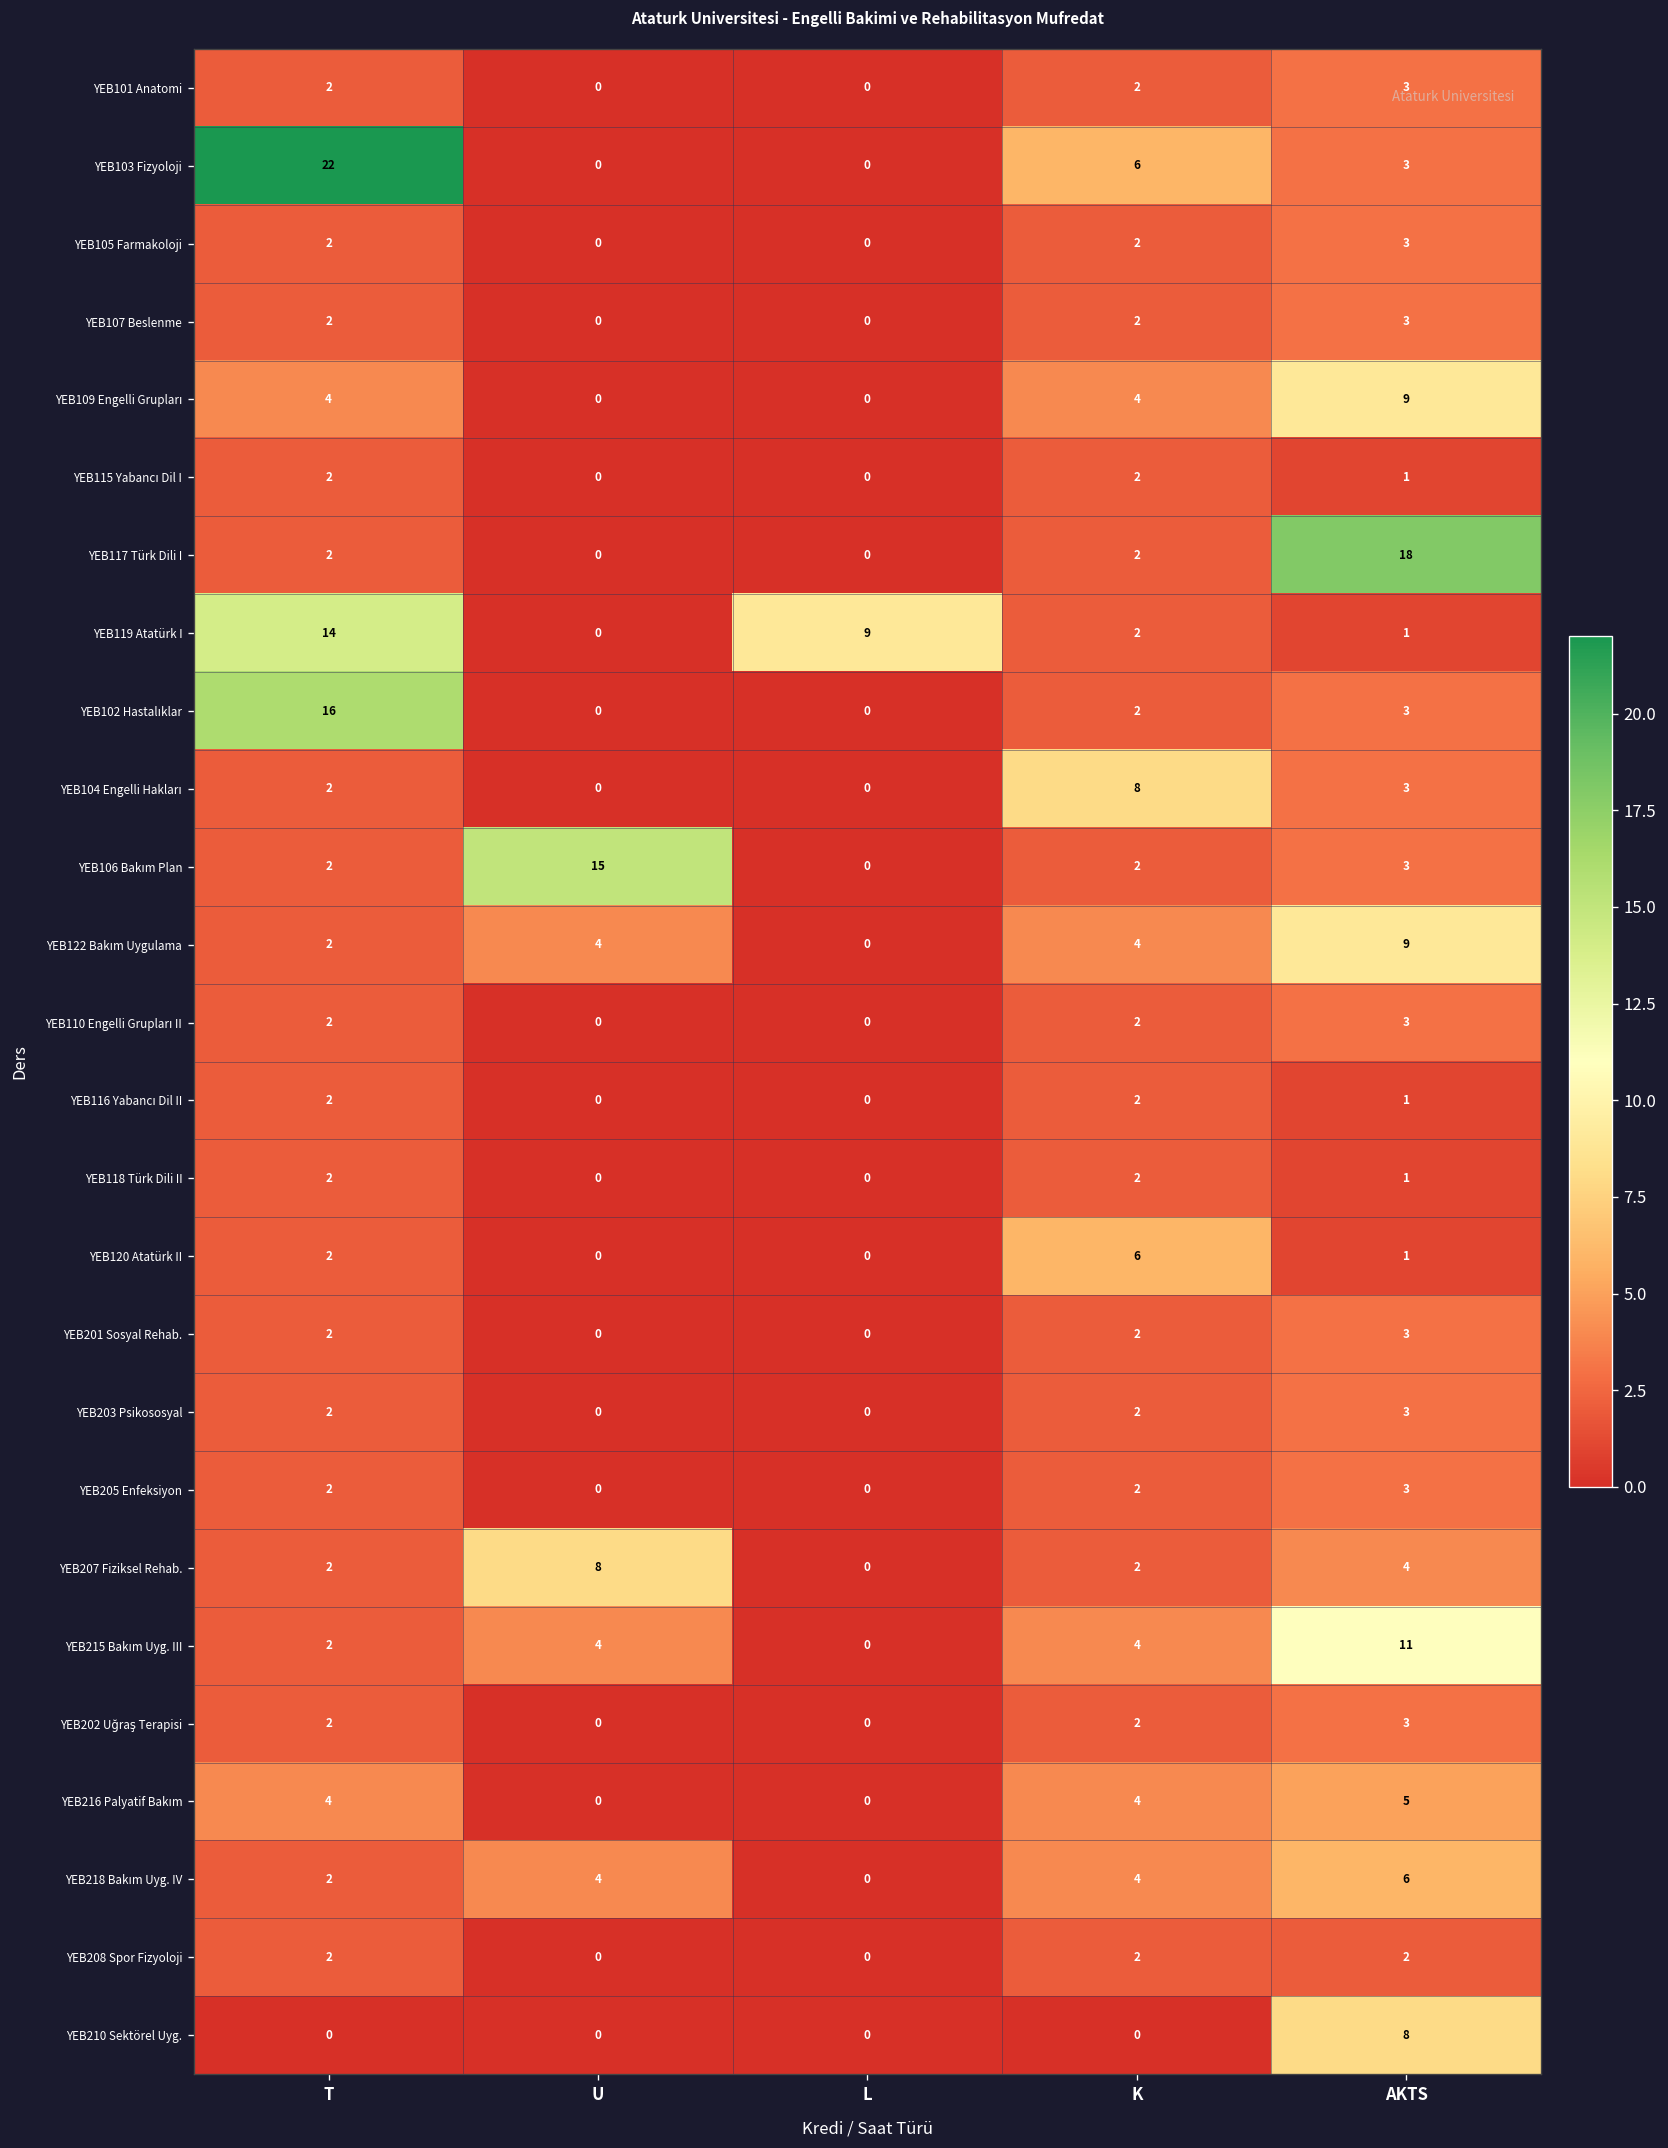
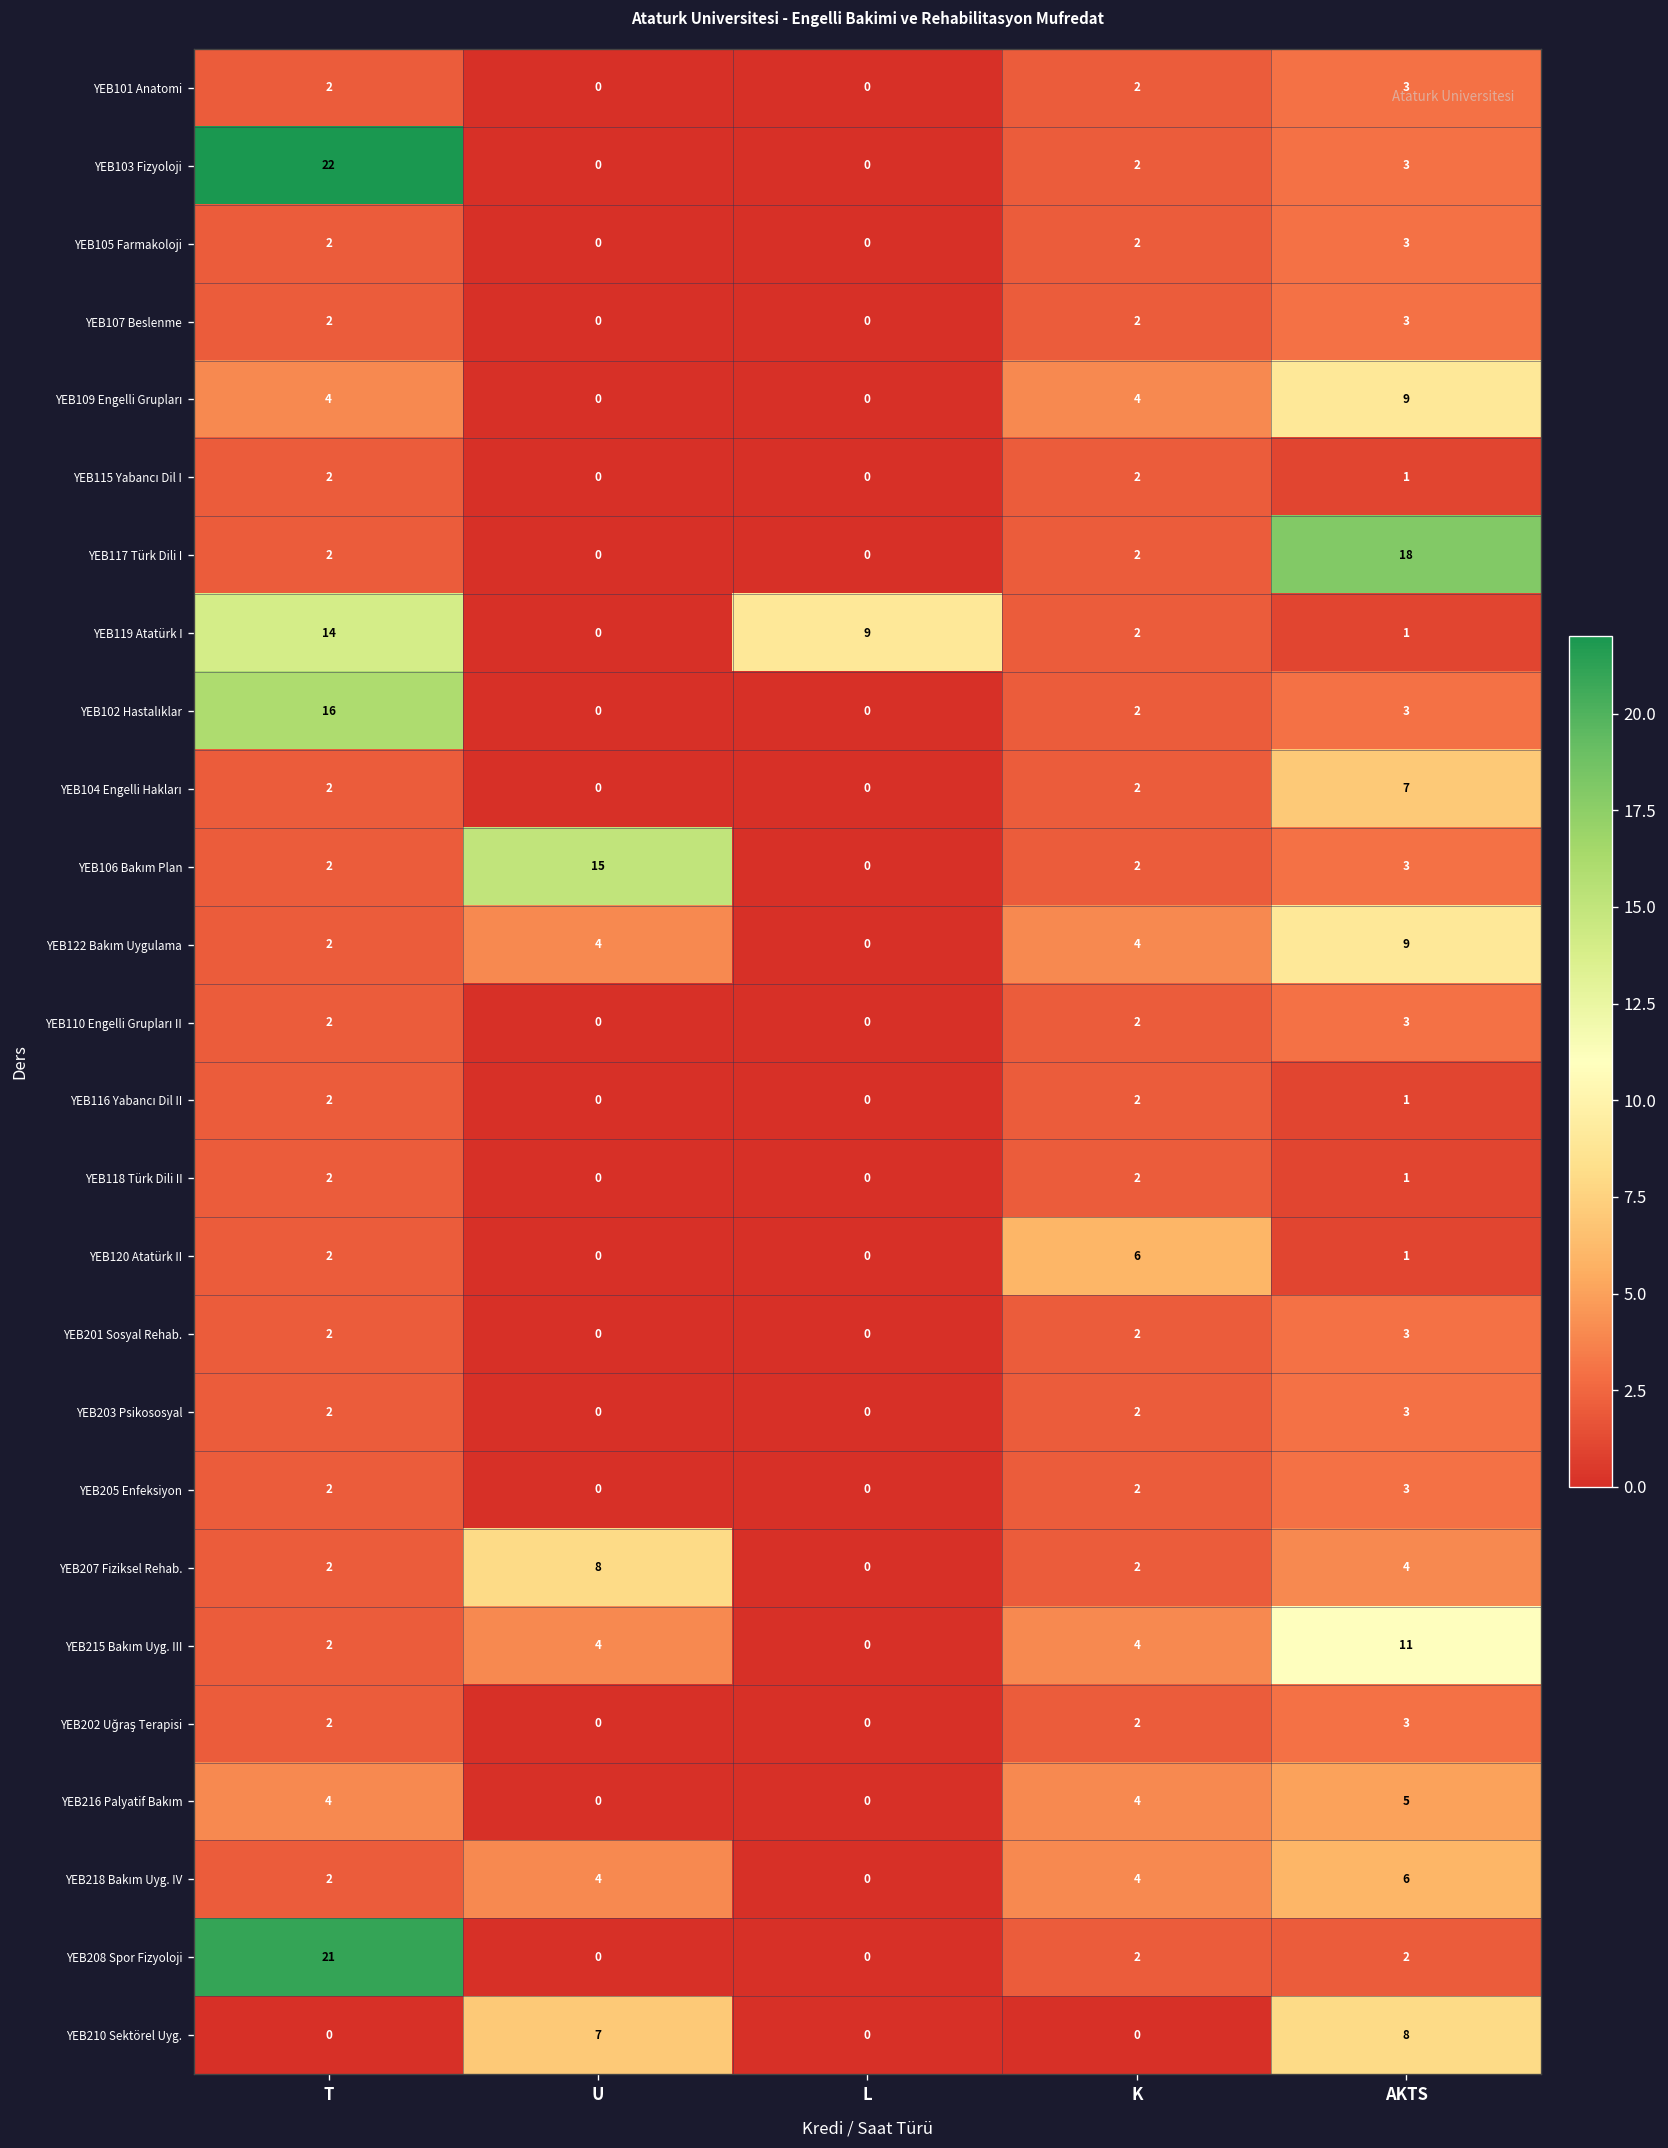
YEB103 Fizyoloji, K: 6 -> 2
YEB104 Engelli Hakları, K: 8 -> 2
YEB104 Engelli Hakları, AKTS: 3 -> 7
YEB208 Spor Fizyoloji, T: 2 -> 21
YEB210 Sektörel Uyg., U: 0 -> 7
